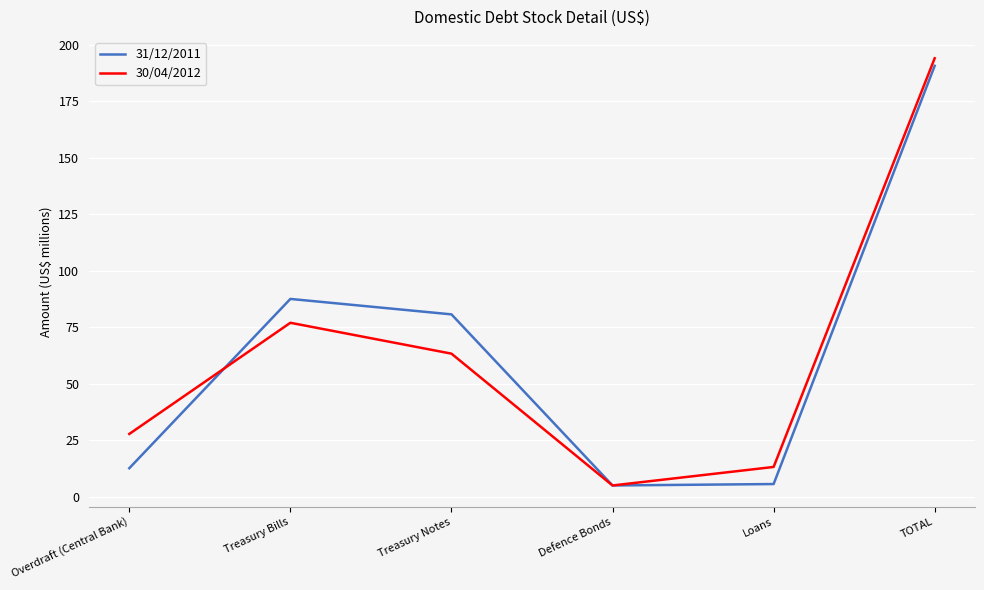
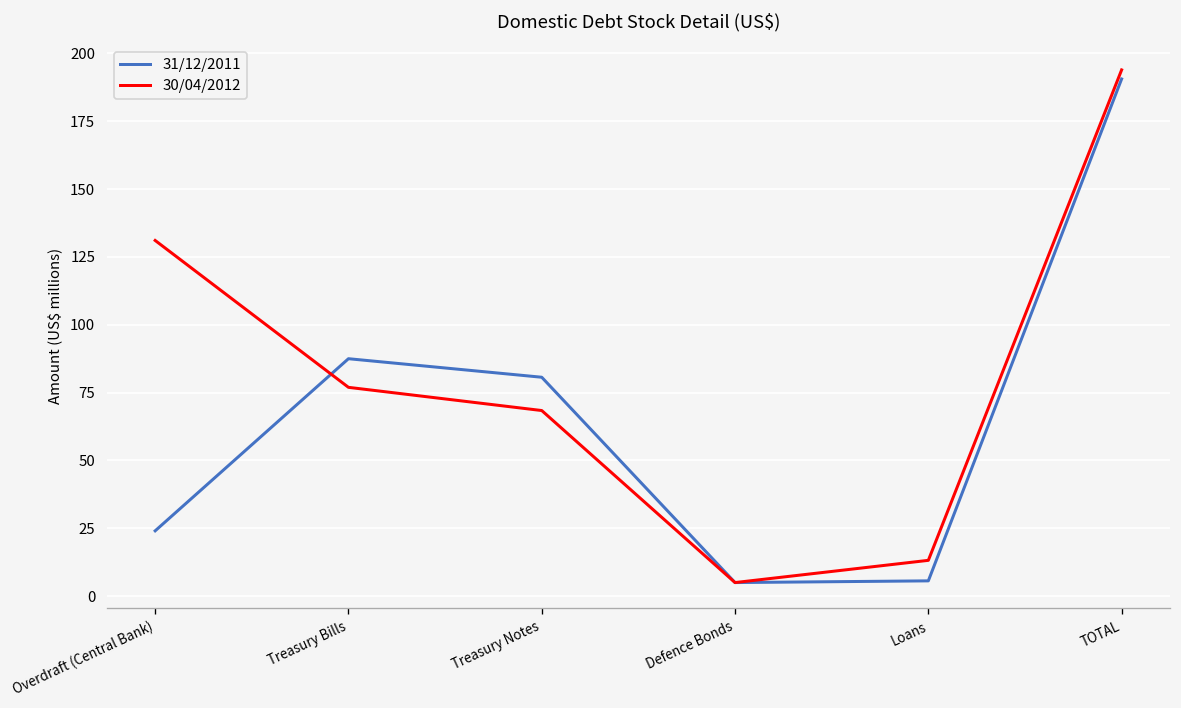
31/12/2011, Overdraft (Central Bank): 13 -> 24
30/04/2012, Overdraft (Central Bank): 28 -> 131
30/04/2012, Treasury Notes: 63 -> 68
